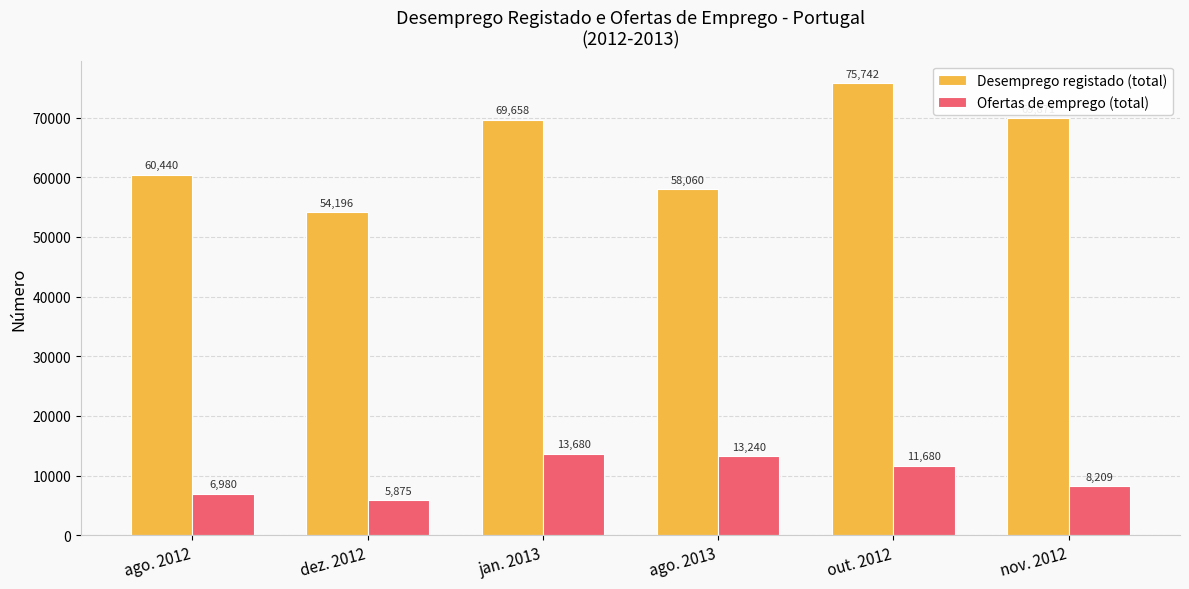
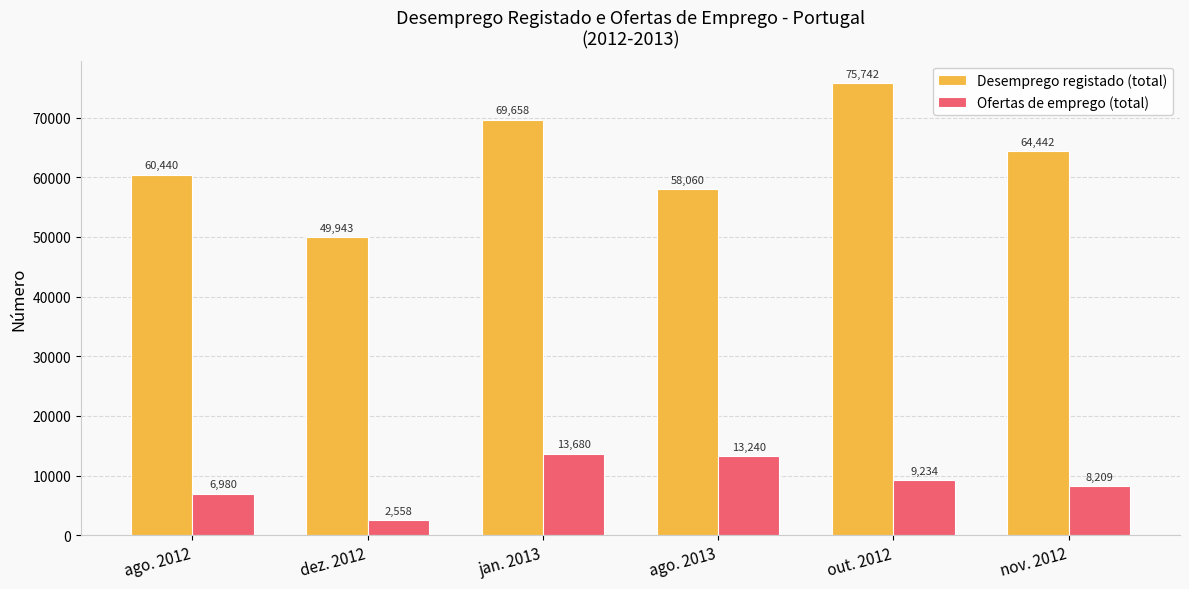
Desemprego registado (total), dez. 2012: 54,196 -> 49,943
Ofertas de emprego (total), dez. 2012: 5,875 -> 2,558
Ofertas de emprego (total), out. 2012: 11,680 -> 9,234
Desemprego registado (total), nov. 2012: 70000 -> 64000
